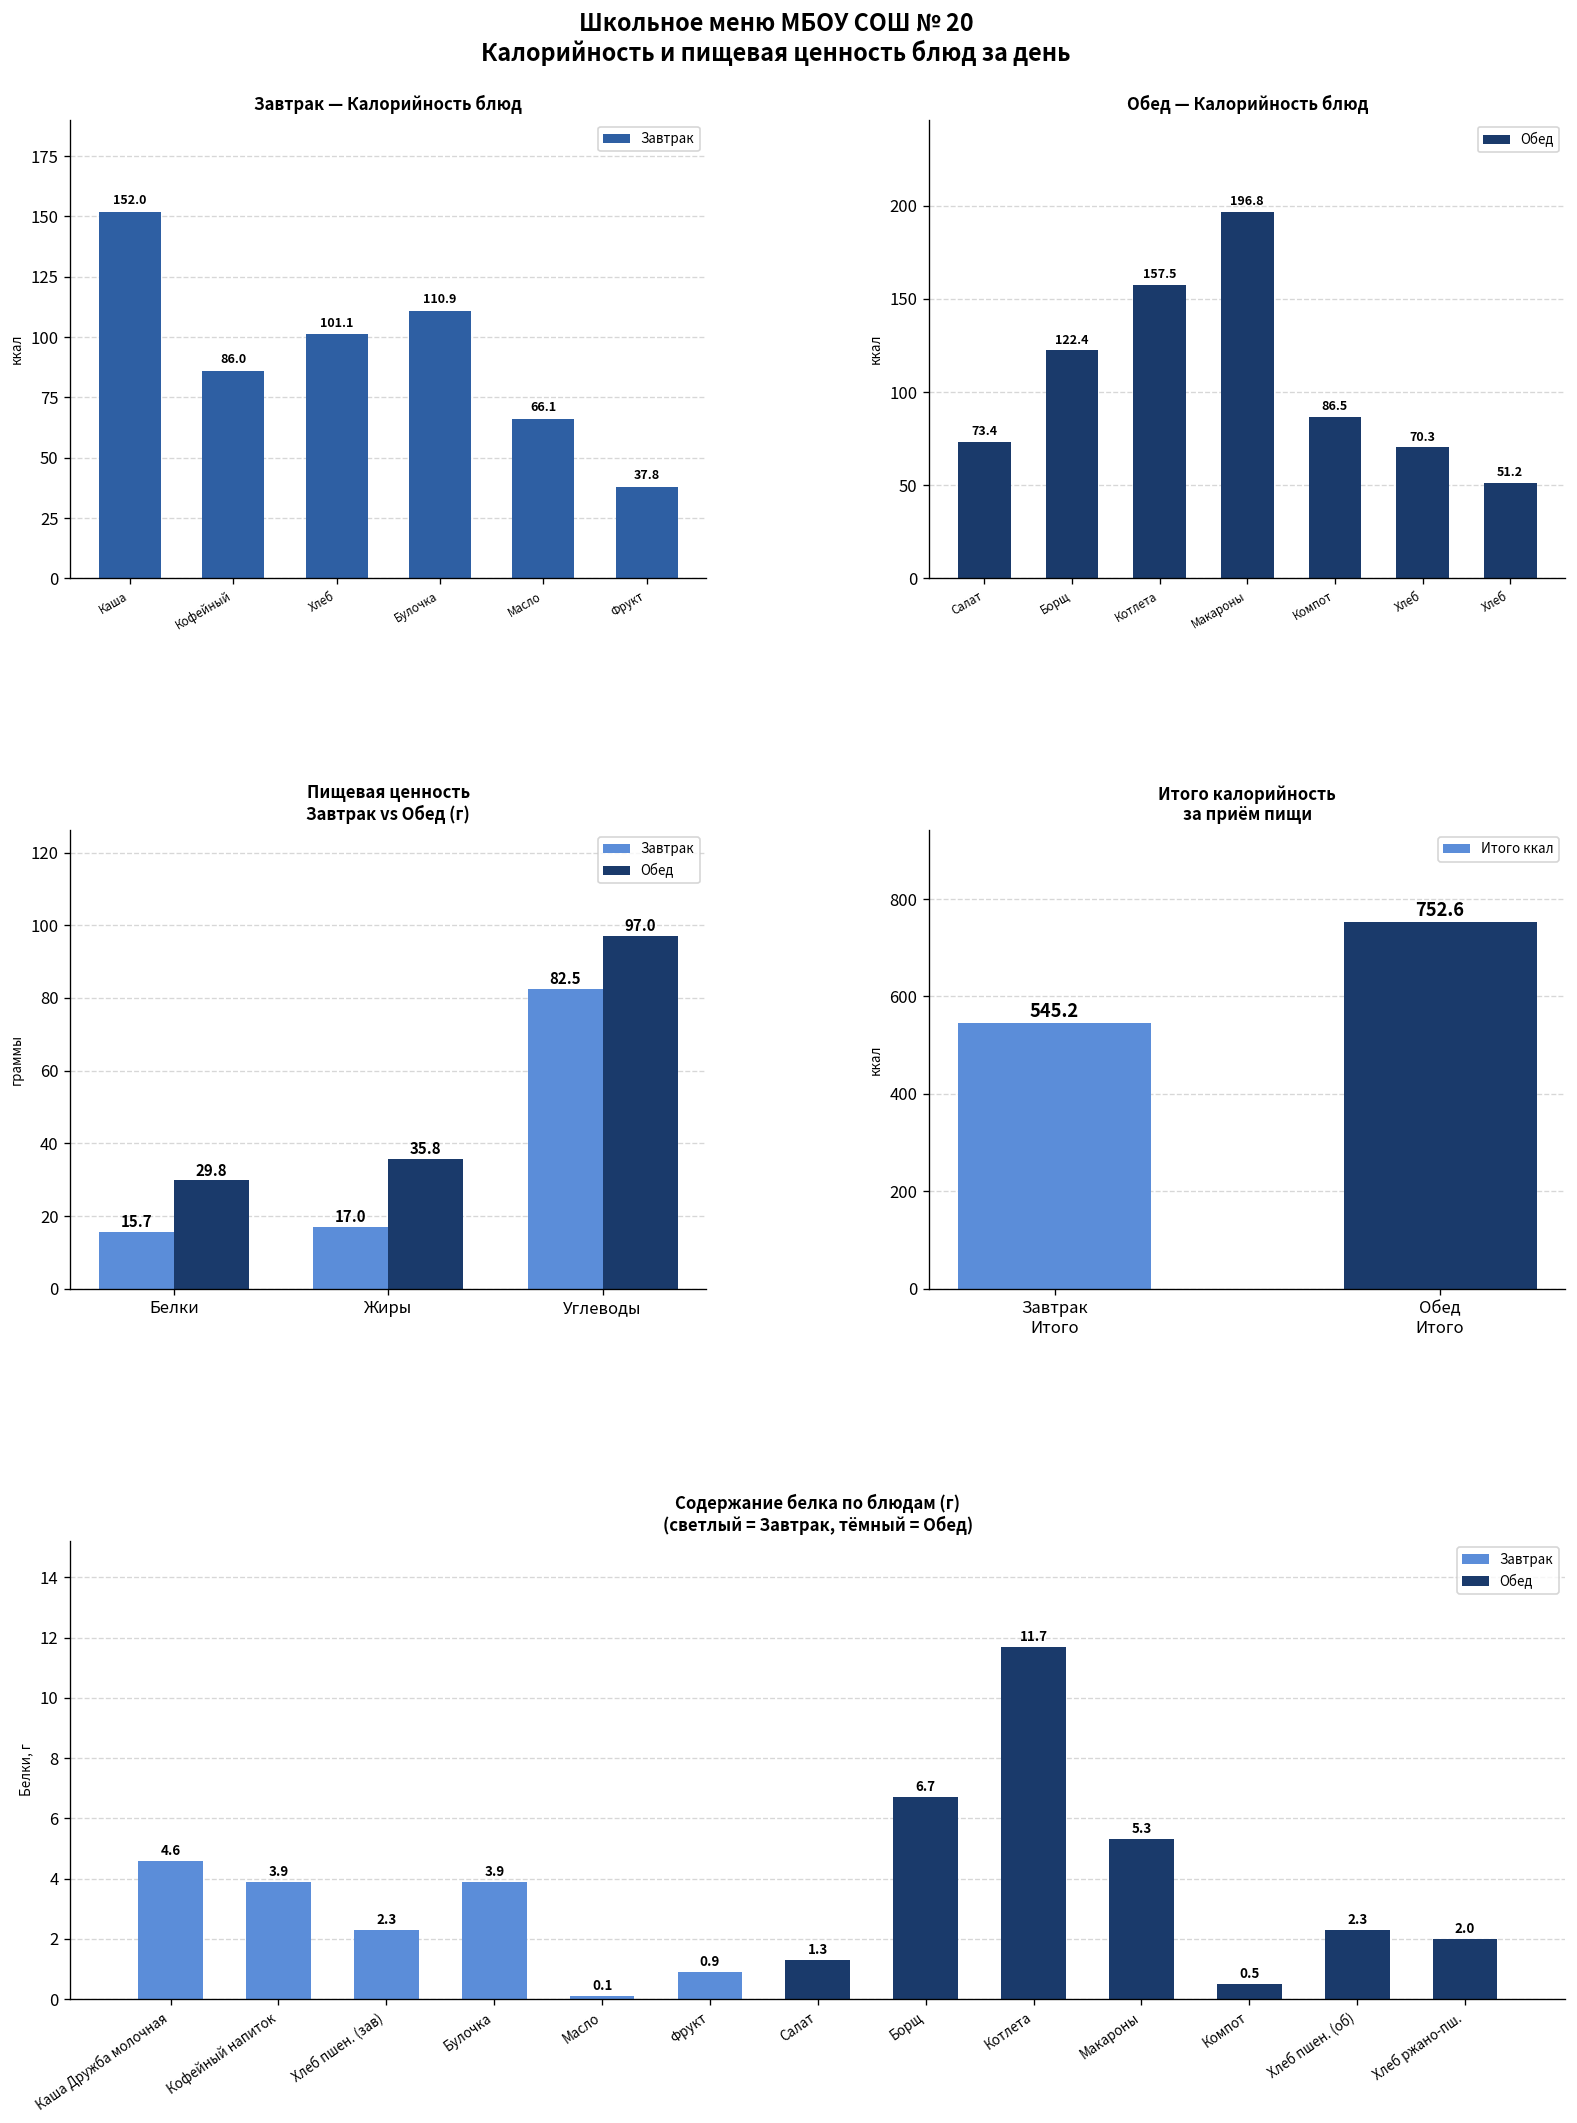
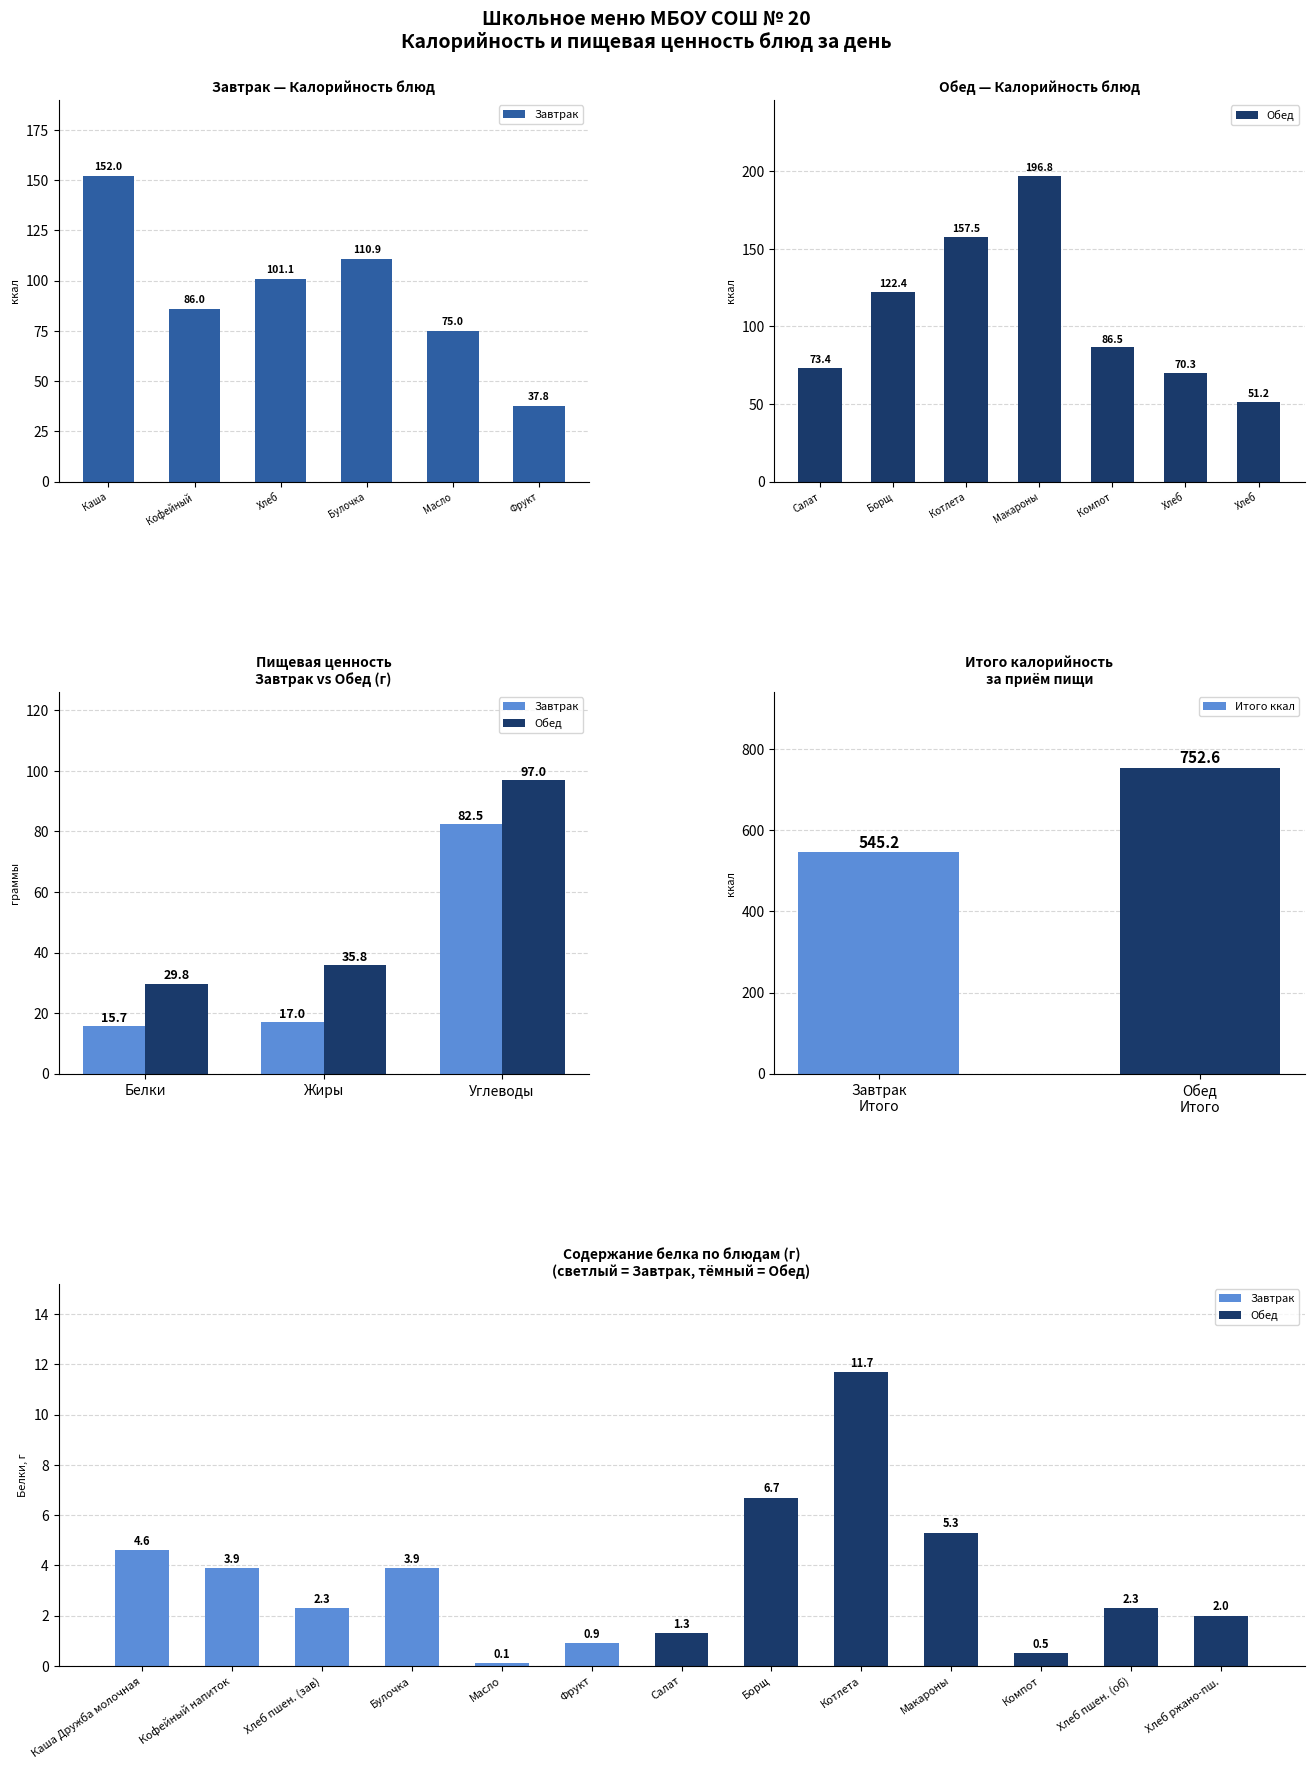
Завтрак — Калорийность блюд, Масло: 66.1 -> 75.0
